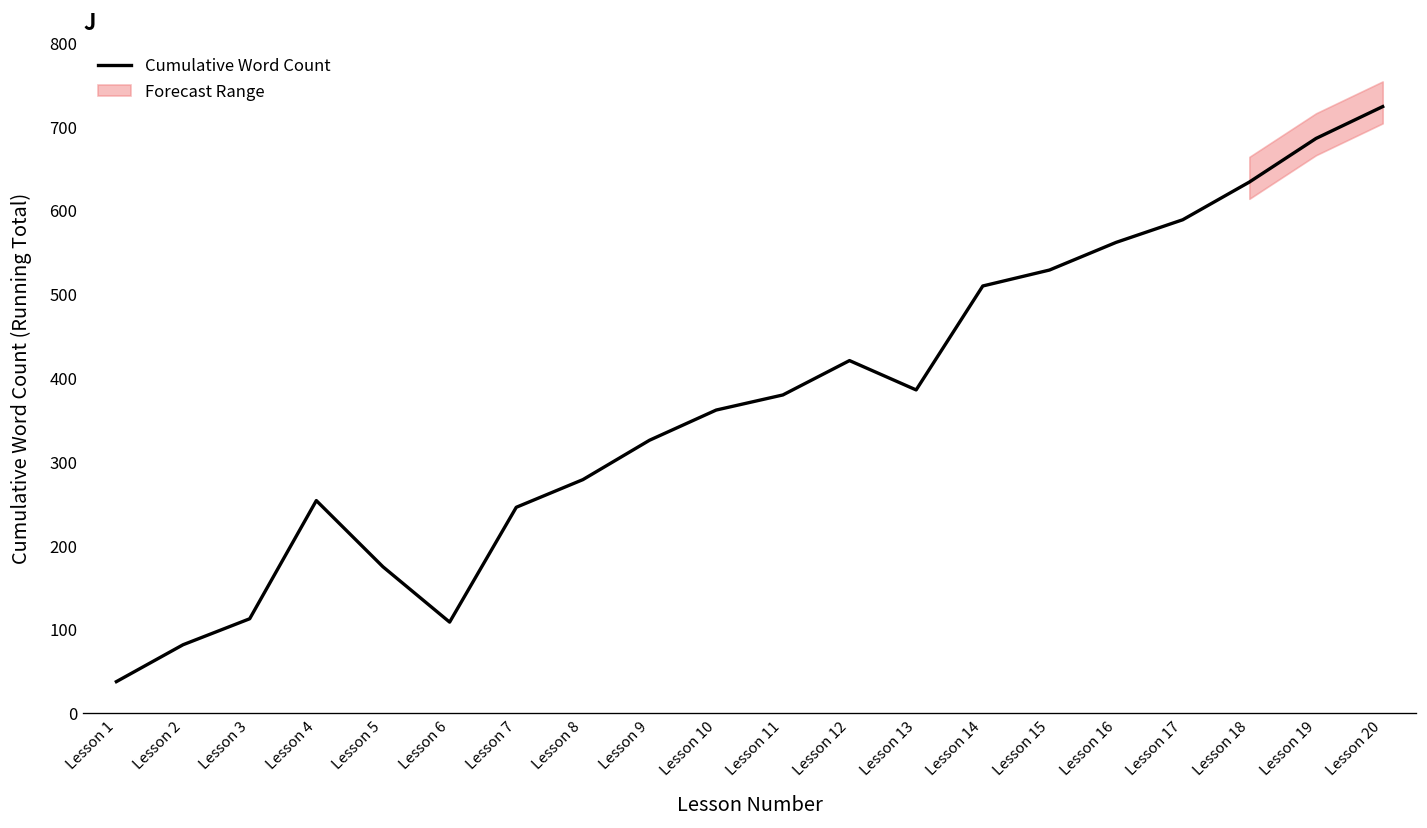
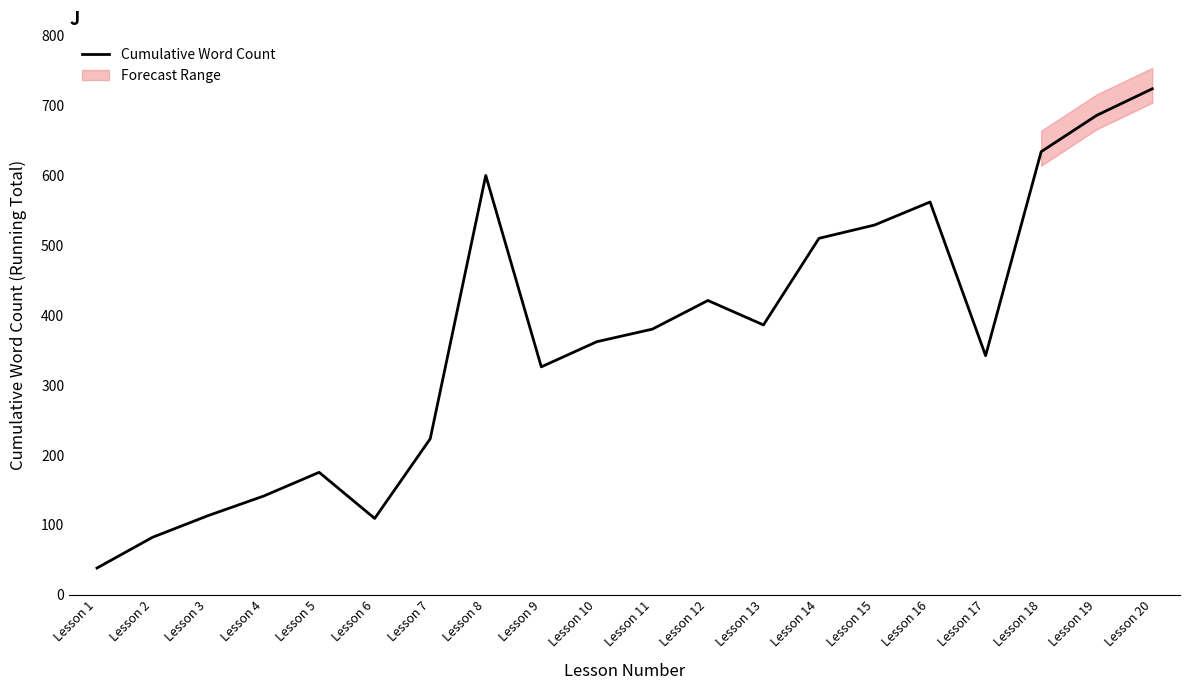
Cumulative Word Count, Lesson 4: 250 -> 140
Cumulative Word Count, Lesson 7: 250 -> 220
Cumulative Word Count, Lesson 8: 280 -> 600
Cumulative Word Count, Lesson 17: 590 -> 340
